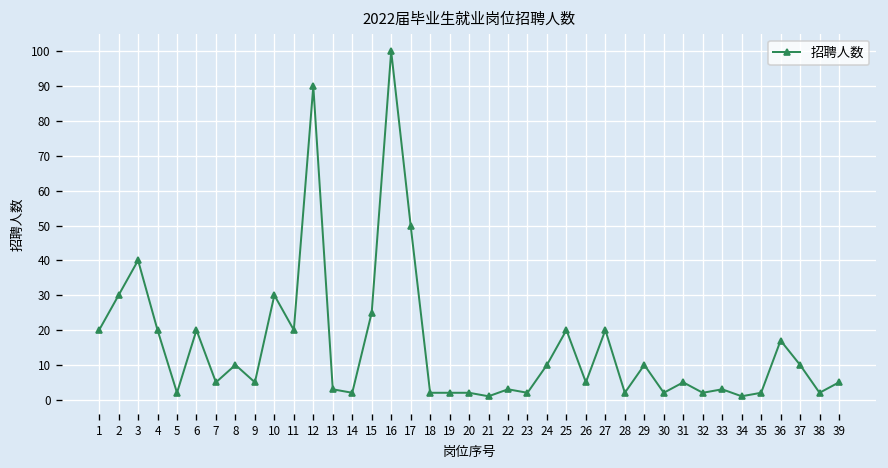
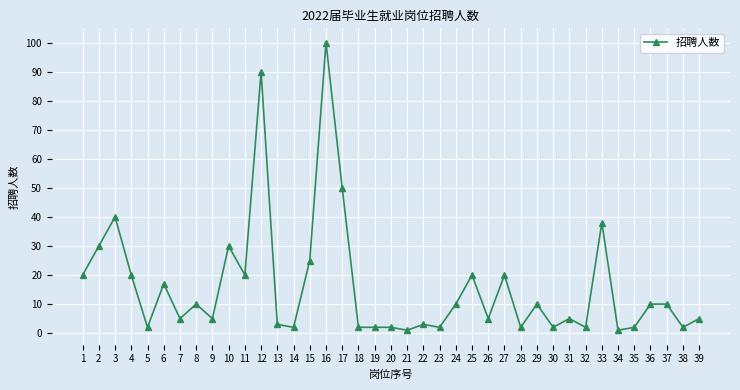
6: 20 -> 17
33: 3 -> 38
36: 17 -> 10
